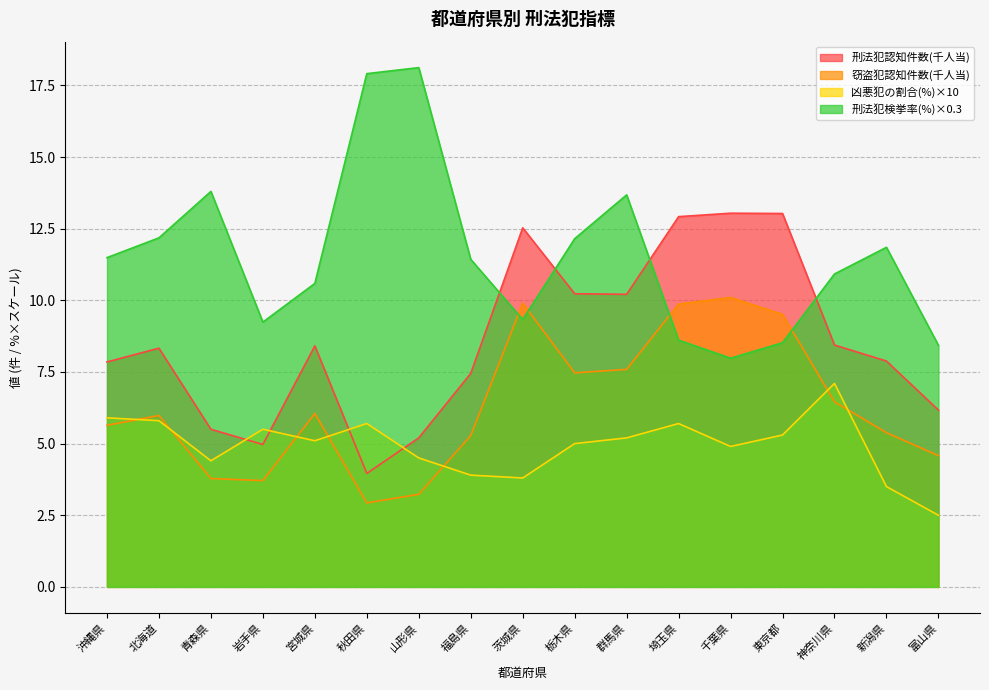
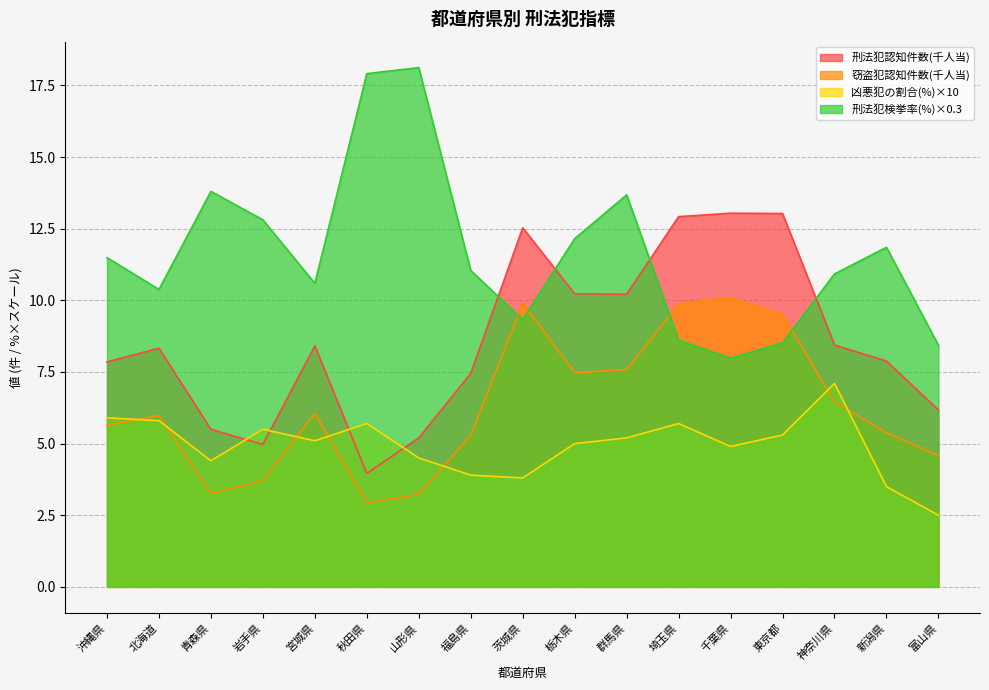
刑法犯検挙率(%)×0.3, 北海道: 12.2 -> 10.4
窃盗犯認知件数(千人当), 青森県: 3.8 -> 3.3
刑法犯検挙率(%)×0.3, 岩手県: 9.2 -> 12.8
刑法犯検挙率(%)×0.3, 福島県: 11.4 -> 11.0
